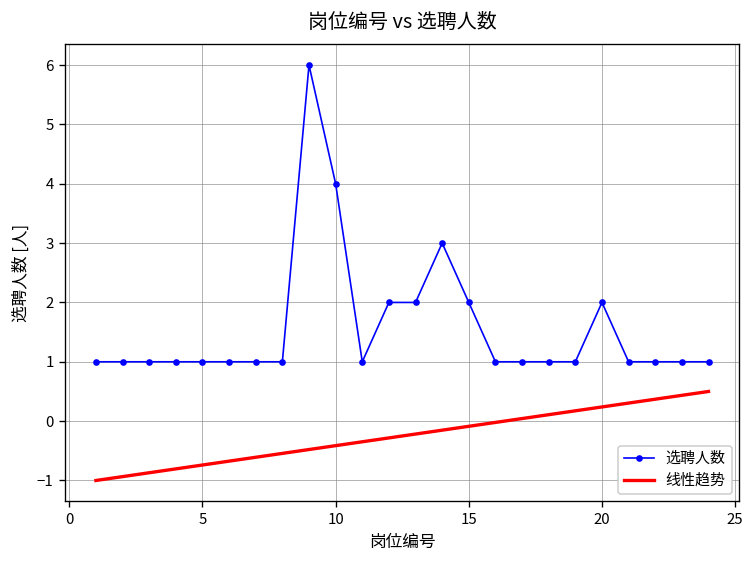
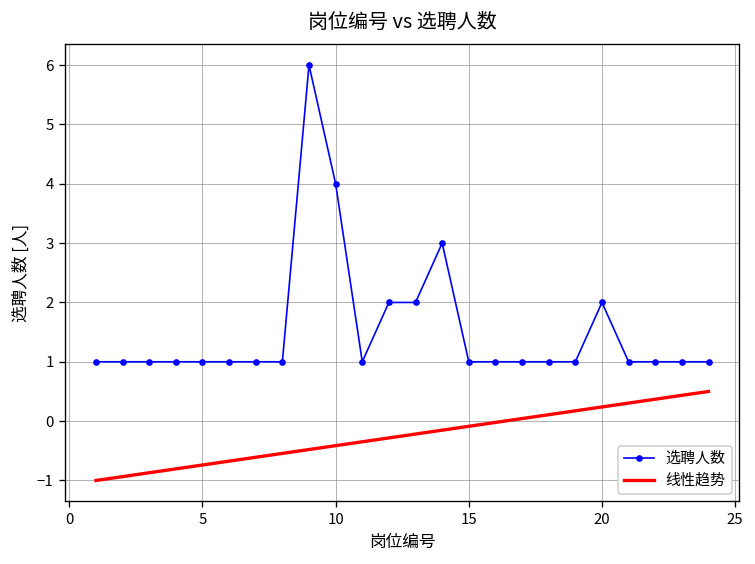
选聘人数, 15: 2 -> 1
